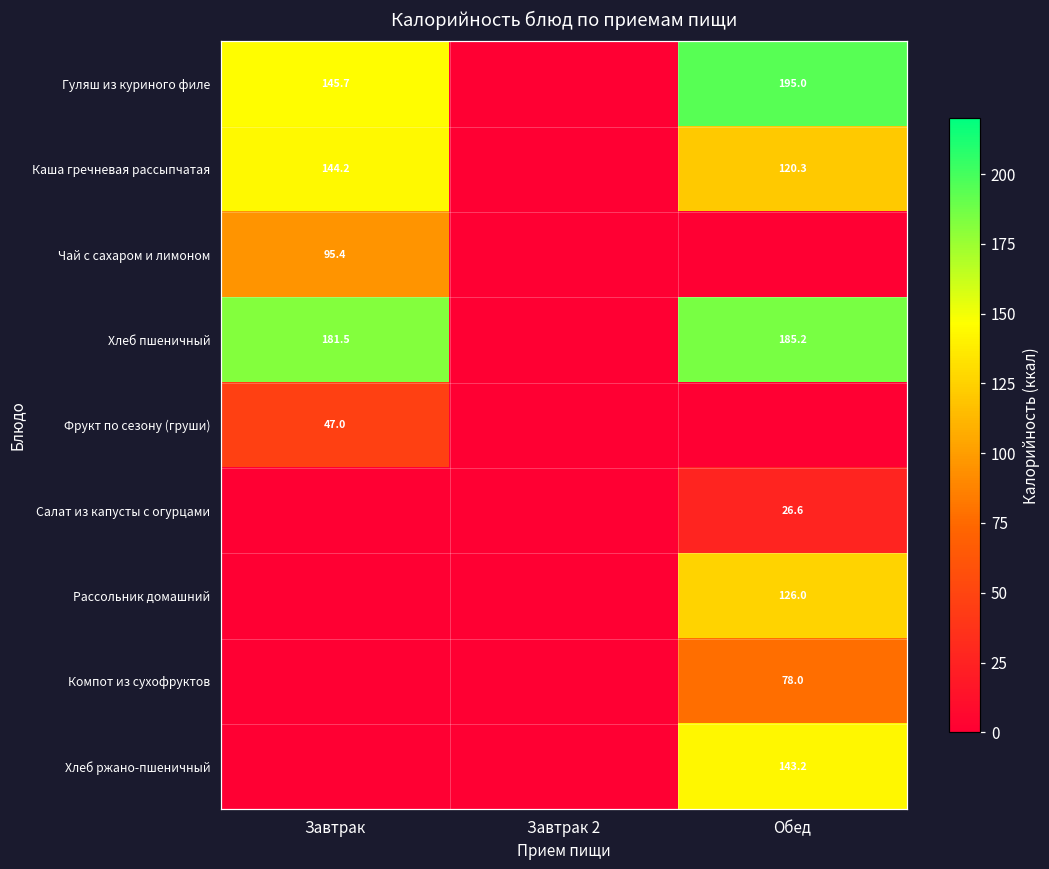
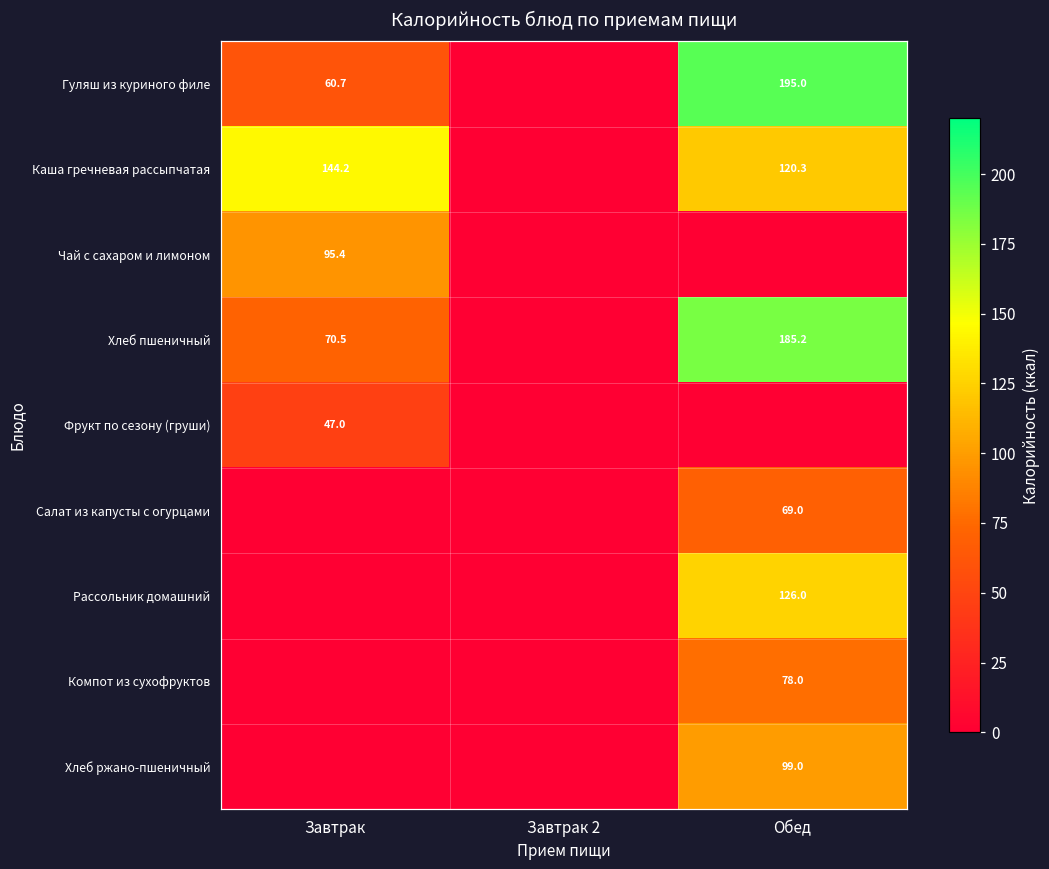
Гуляш из куриного филе, Завтрак: 145.7 -> 60.7
Хлеб пшеничный, Завтрак: 181.5 -> 70.5
Салат из капусты с огурцами, Обед: 26.6 -> 69.0
Хлеб ржано-пшеничный, Обед: 143.2 -> 99.0
